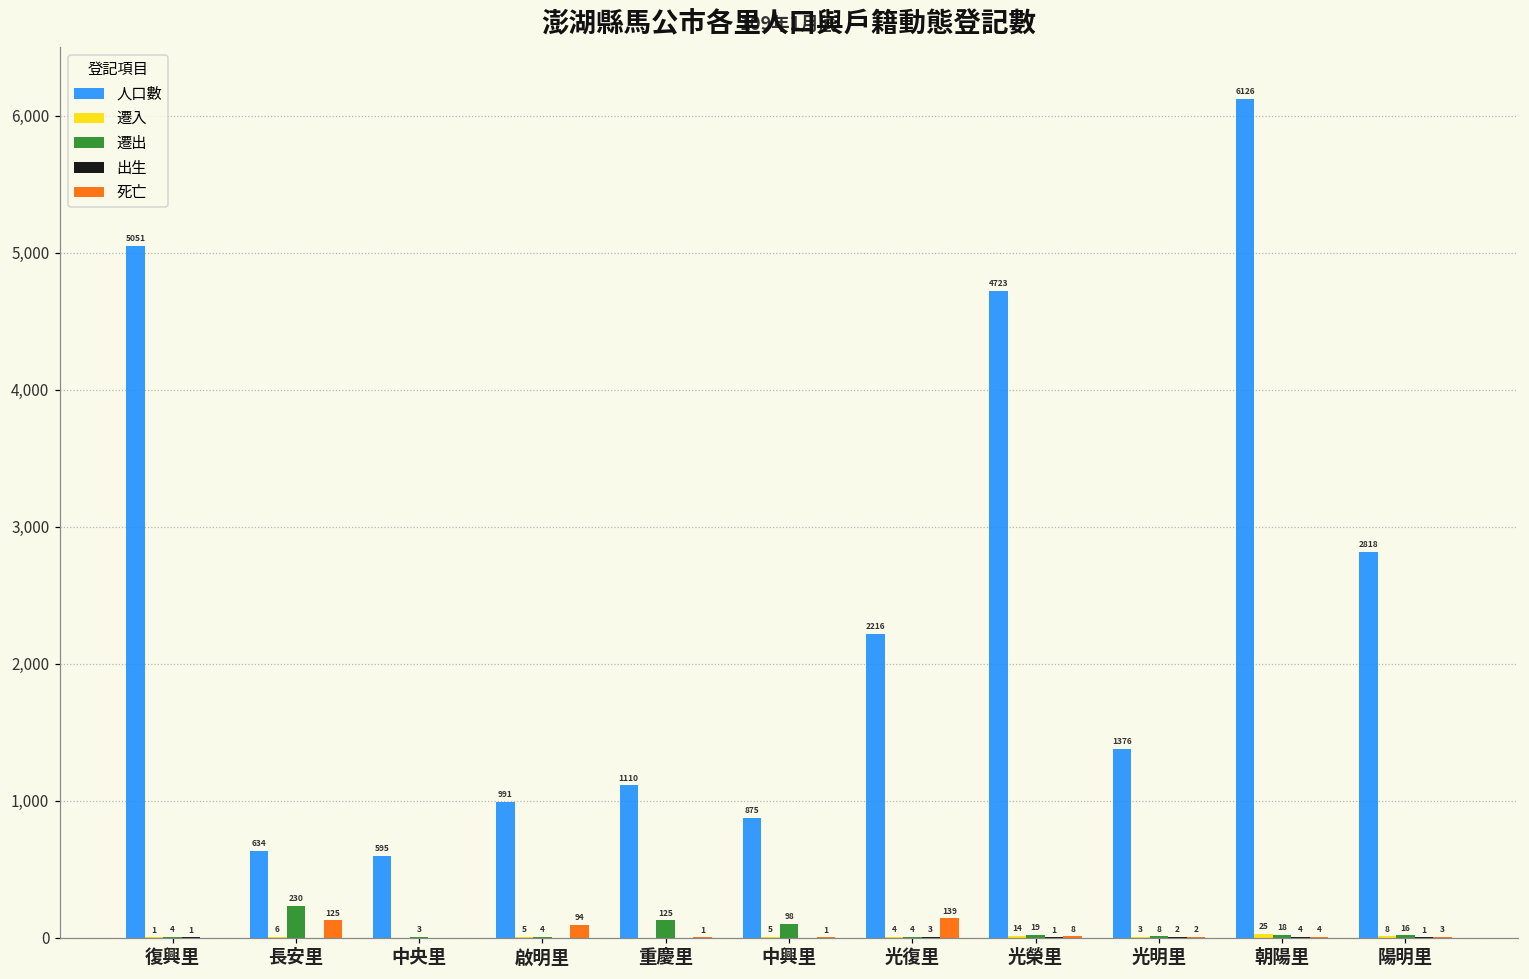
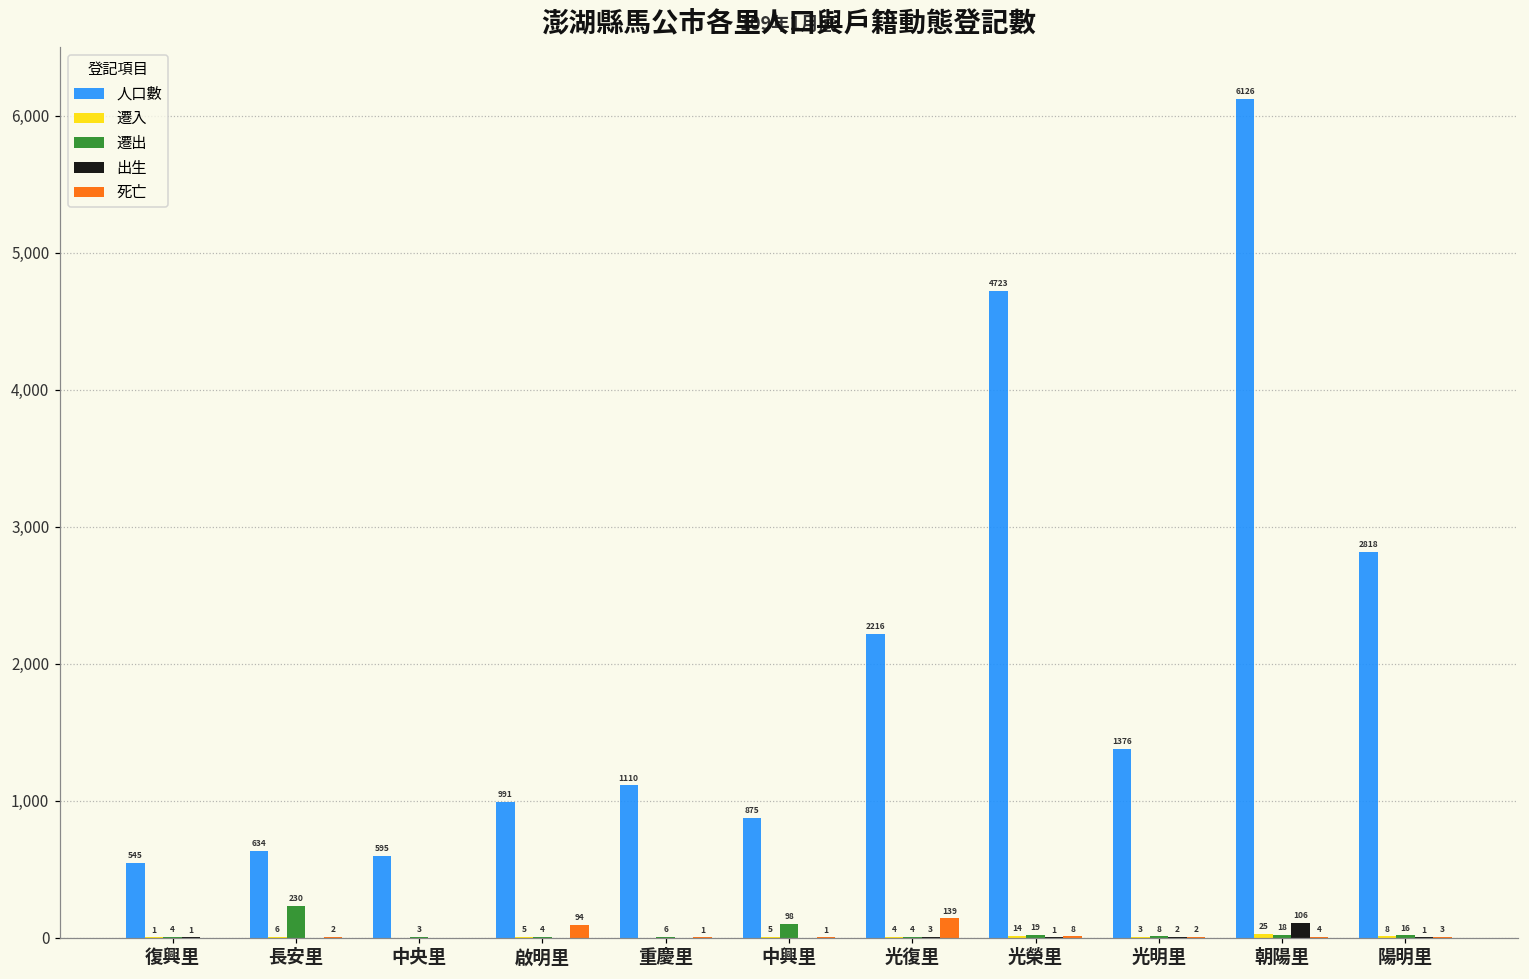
人口數, 復興里: 5051 -> 545
死亡, 長安里: 125 -> 2
遷出, 重慶里: 125 -> 6
出生, 朝陽里: 4 -> 106
